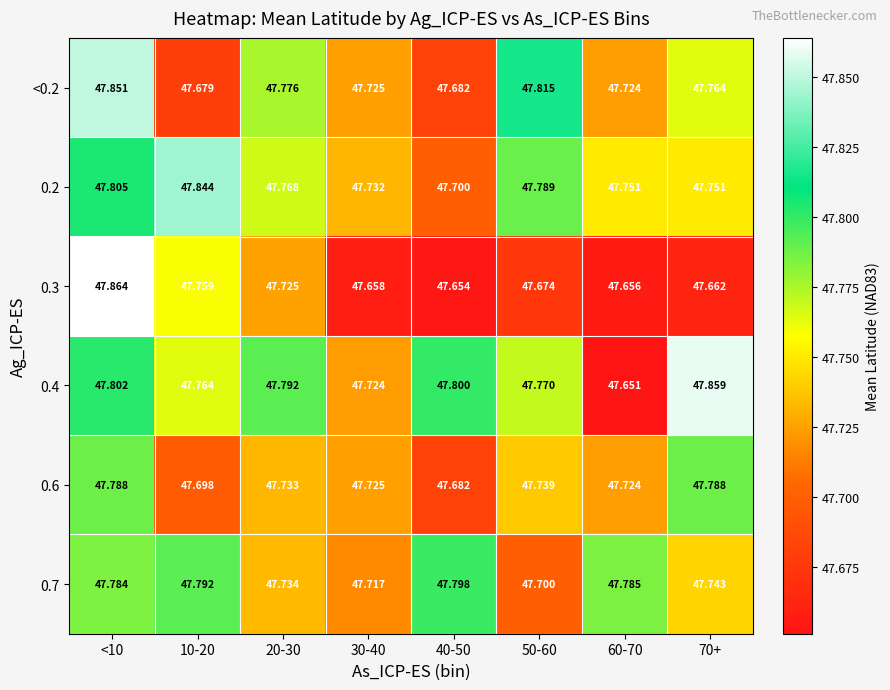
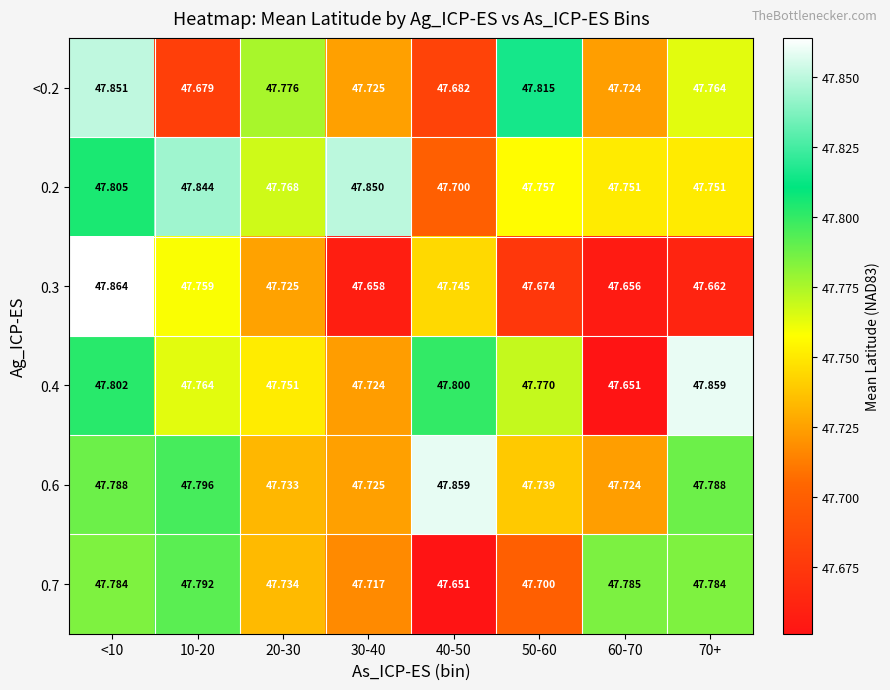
0.2, 30-40: 47.732 -> 47.850
0.2, 50-60: 47.789 -> 47.757
0.3, 40-50: 47.654 -> 47.745
0.4, 20-30: 47.792 -> 47.751
0.6, 10-20: 47.698 -> 47.796
0.6, 40-50: 47.682 -> 47.859
0.7, 40-50: 47.798 -> 47.651
0.7, 70+: 47.743 -> 47.784
